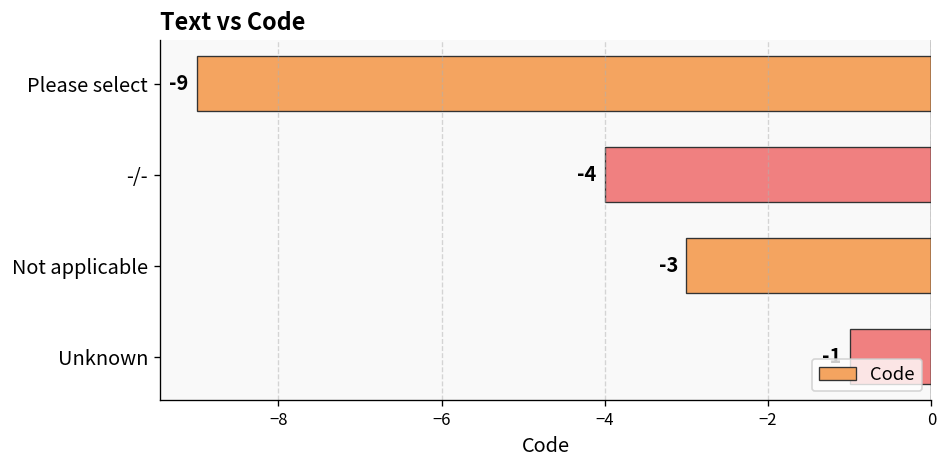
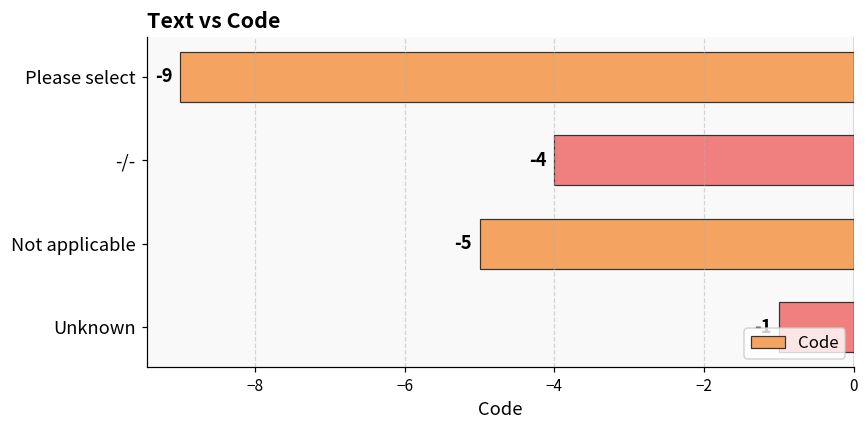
Not applicable: -3 -> -5
